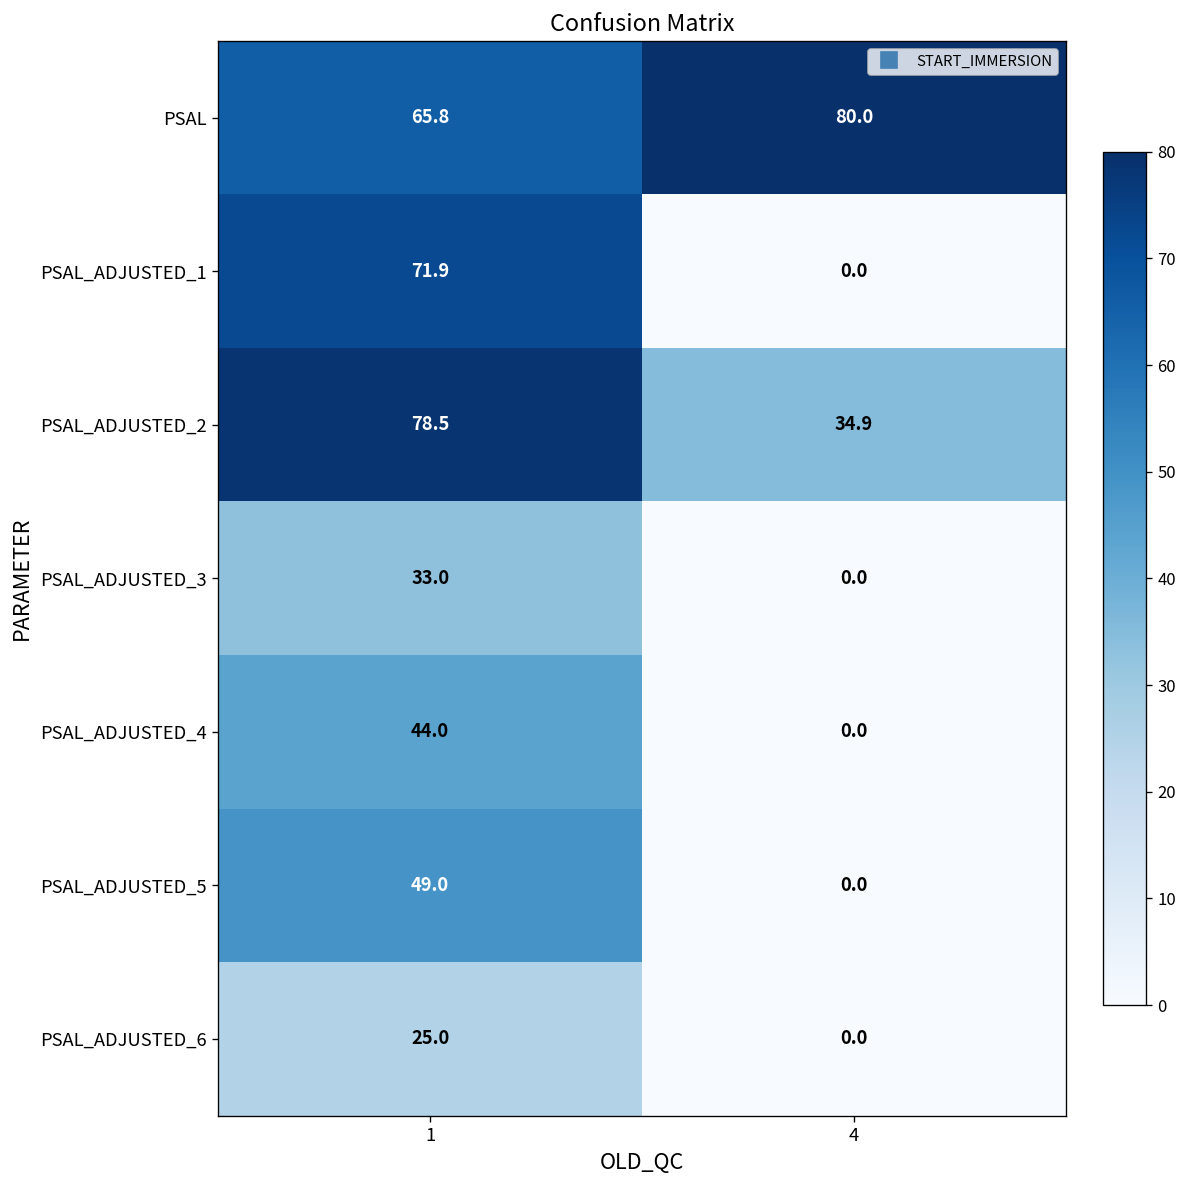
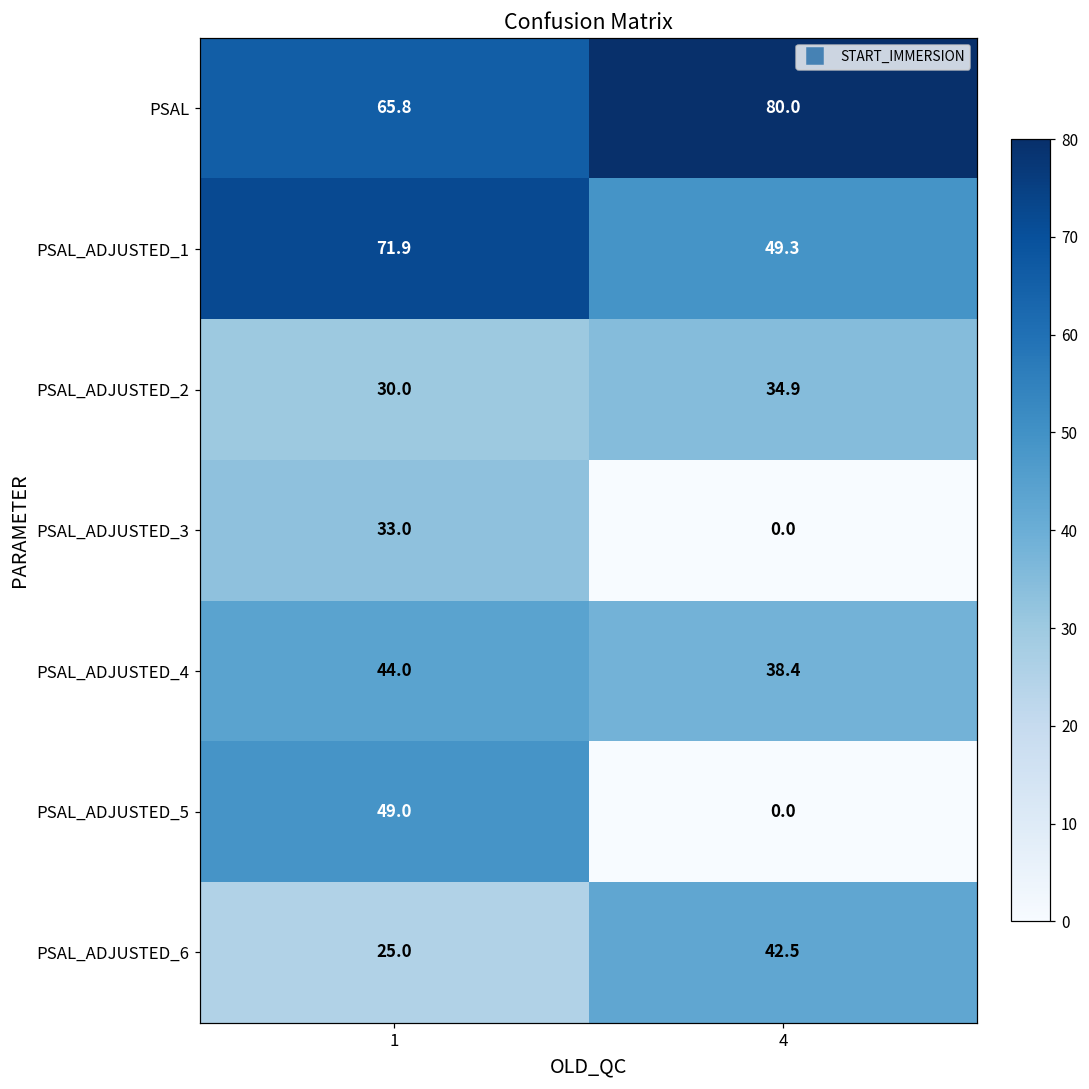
PSAL_ADJUSTED_1, 4: 0.0 -> 49.3
PSAL_ADJUSTED_2, 1: 78.5 -> 30.0
PSAL_ADJUSTED_4, 4: 0.0 -> 38.4
PSAL_ADJUSTED_6, 4: 0.0 -> 42.5
